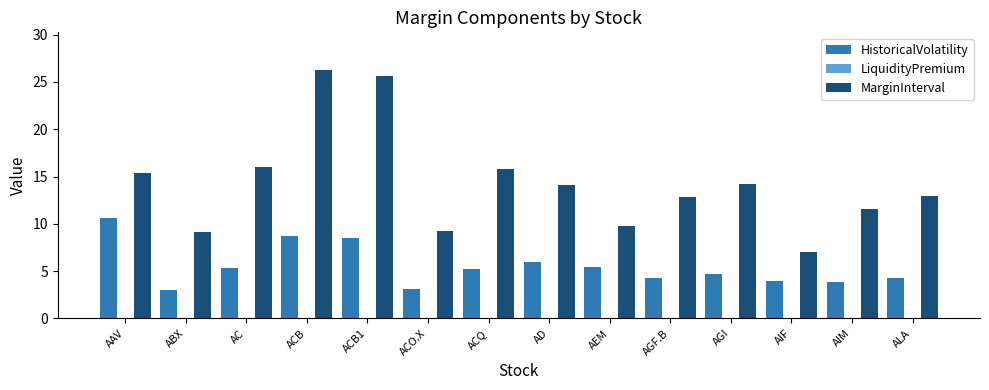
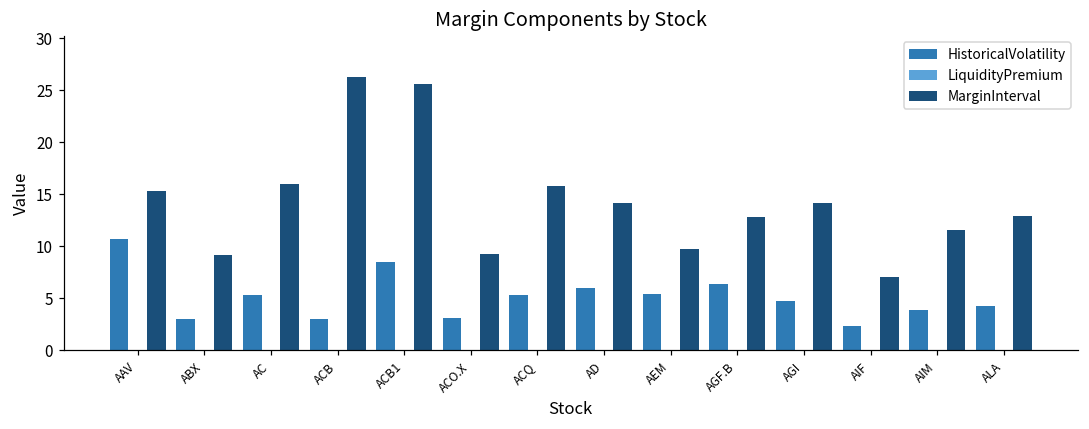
HistoricalVolatility, ACB: 9 -> 3
HistoricalVolatility, AGF.B: 4 -> 6
HistoricalVolatility, AIF: 4 -> 2
